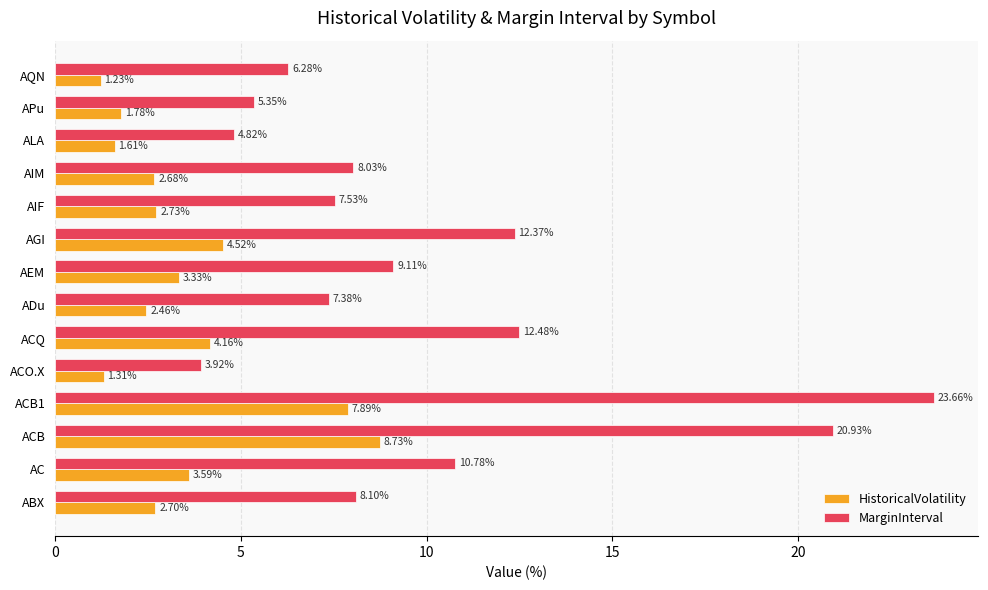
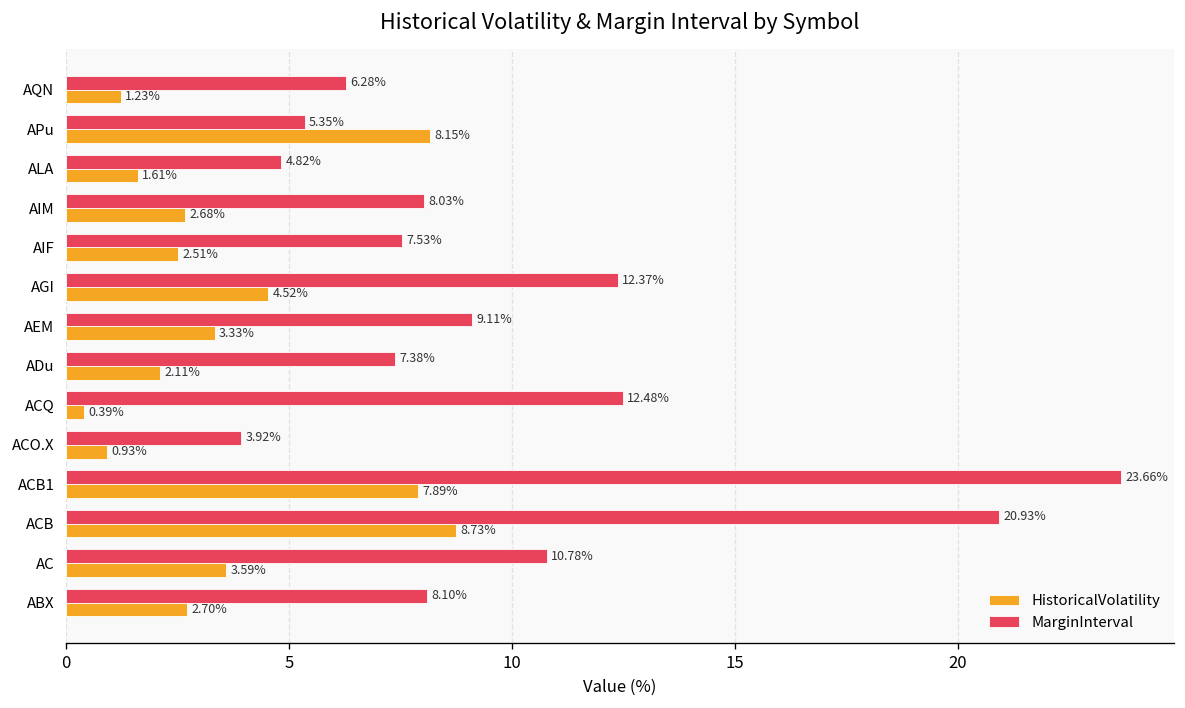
HistoricalVolatility, APu: 1.78% -> 8.15%
HistoricalVolatility, AIF: 2.73% -> 2.51%
HistoricalVolatility, ADu: 2.46% -> 2.11%
HistoricalVolatility, ACQ: 4.16% -> 0.39%
HistoricalVolatility, ACO.X: 1.31% -> 0.93%
